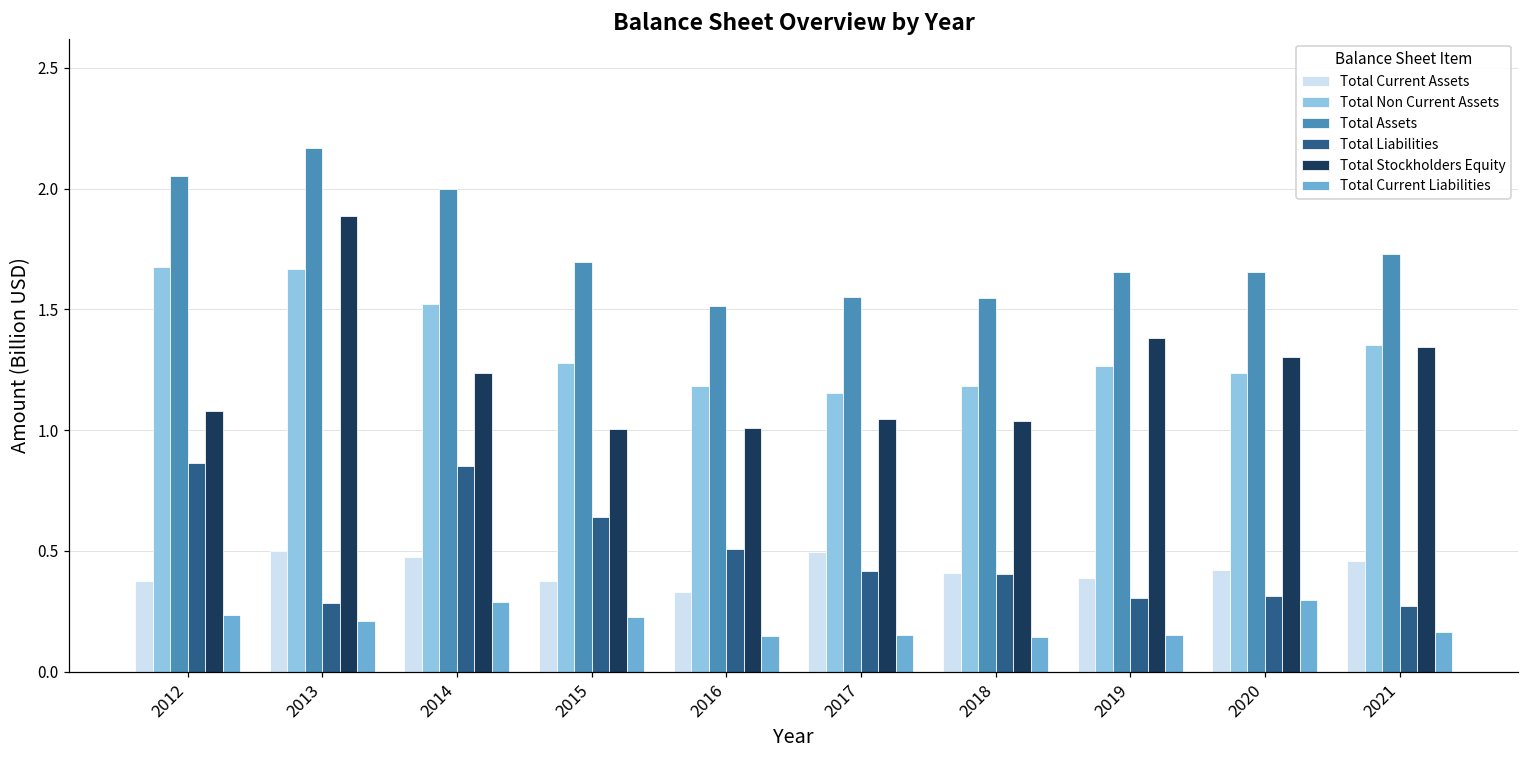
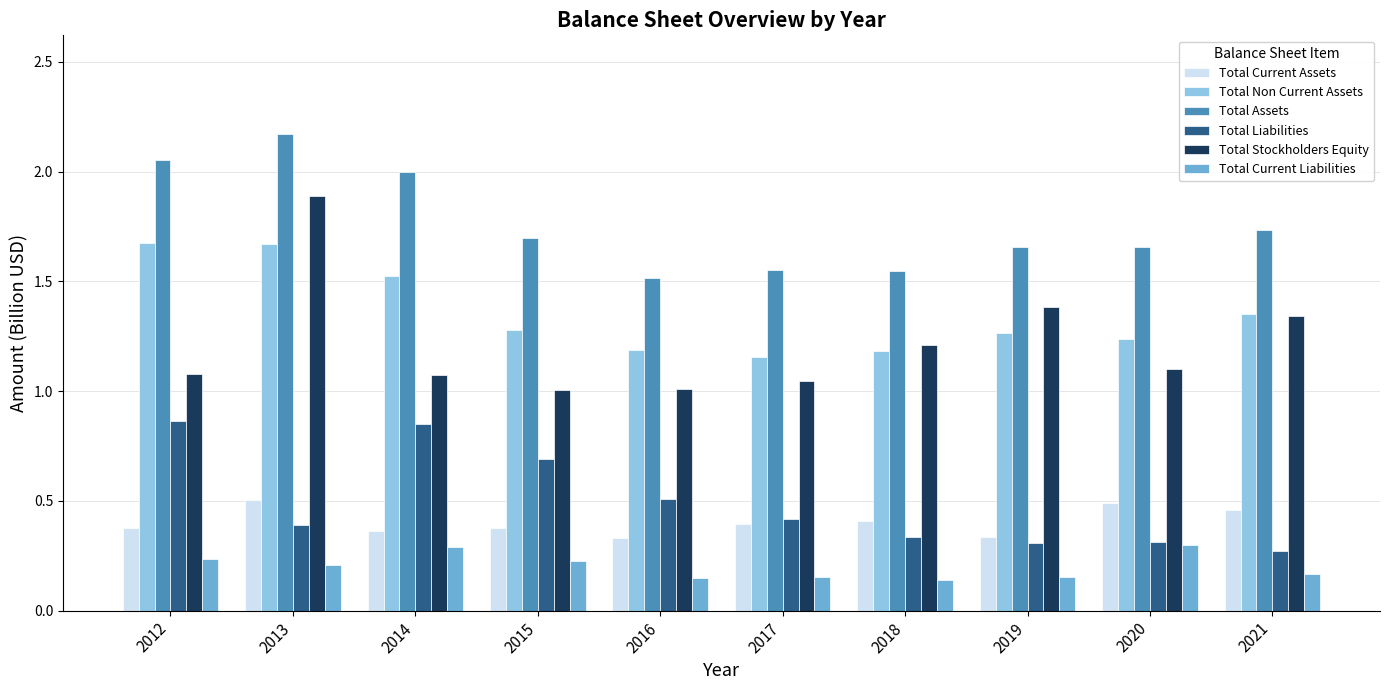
Total Liabilities, 2013: 0.28 -> 0.39
Total Current Assets, 2014: 0.47 -> 0.36
Total Stockholders Equity, 2014: 1.24 -> 1.07
Total Liabilities, 2015: 0.64 -> 0.69
Total Current Assets, 2017: 0.50 -> 0.39
Total Liabilities, 2018: 0.41 -> 0.34
Total Stockholders Equity, 2018: 1.04 -> 1.21
Total Current Assets, 2019: 0.39 -> 0.34
Total Current Assets, 2020: 0.42 -> 0.49
Total Stockholders Equity, 2020: 1.30 -> 1.10
